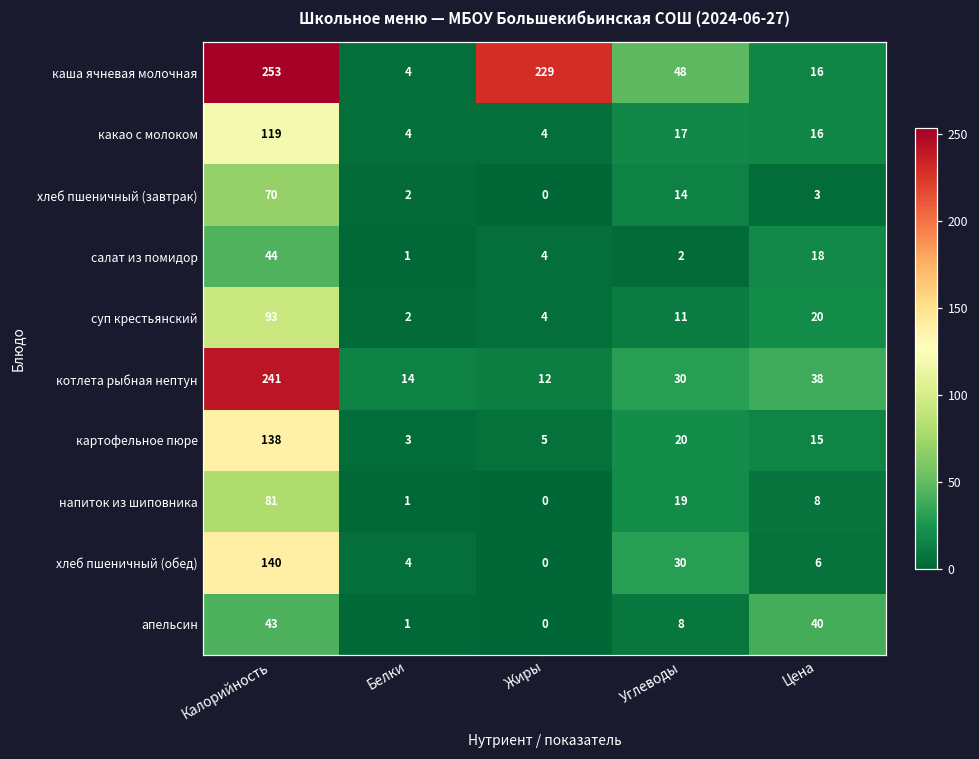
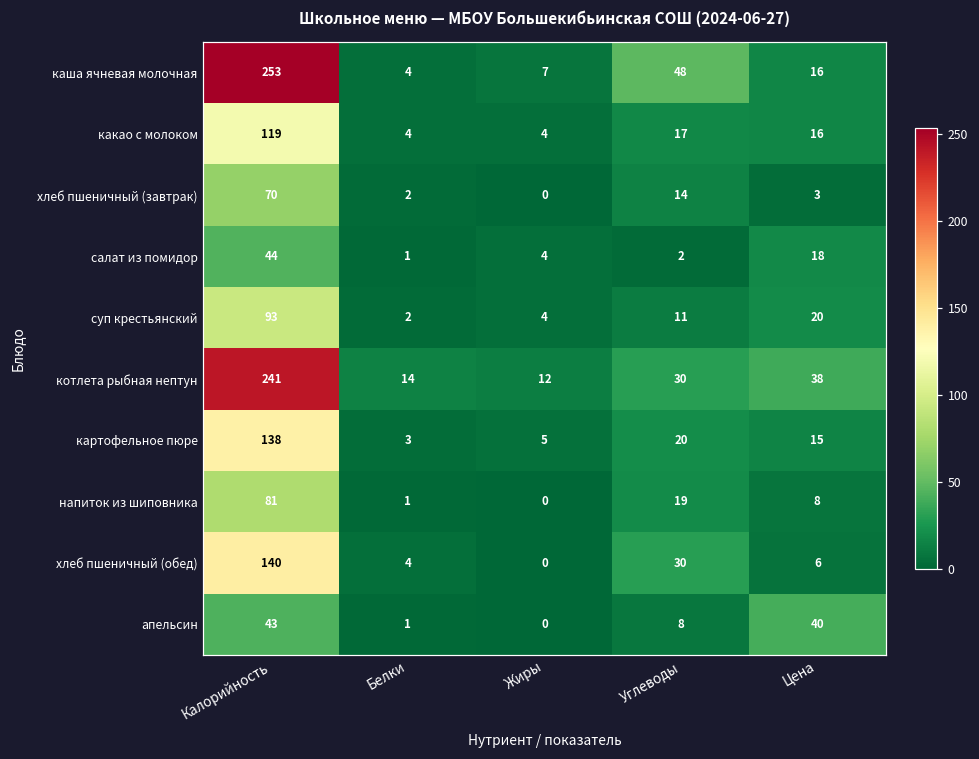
каша ячневая молочная, Жиры: 229 -> 7
